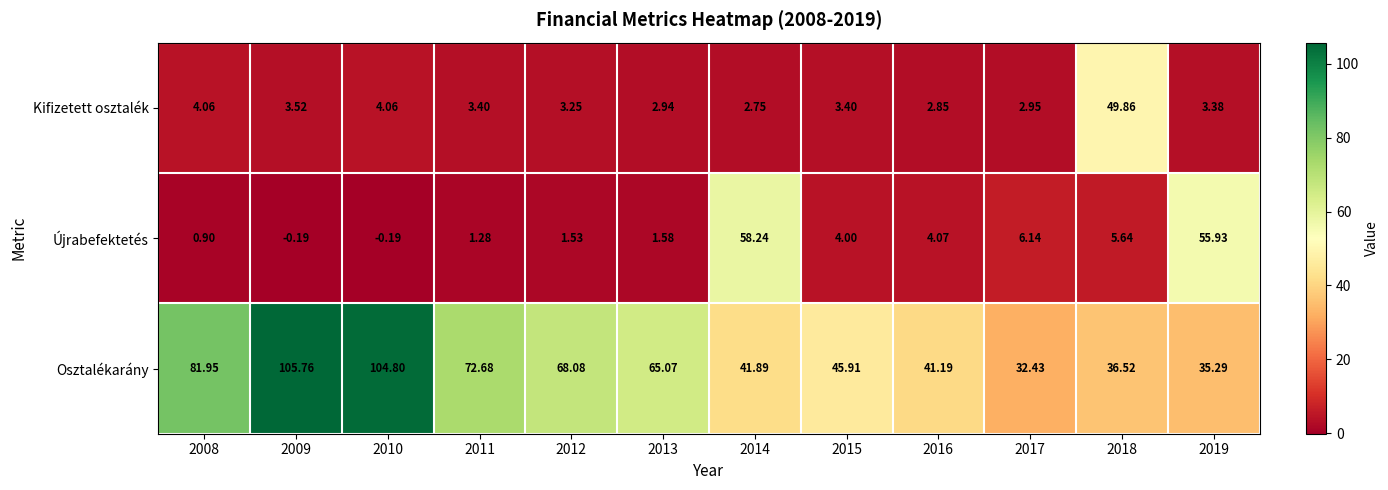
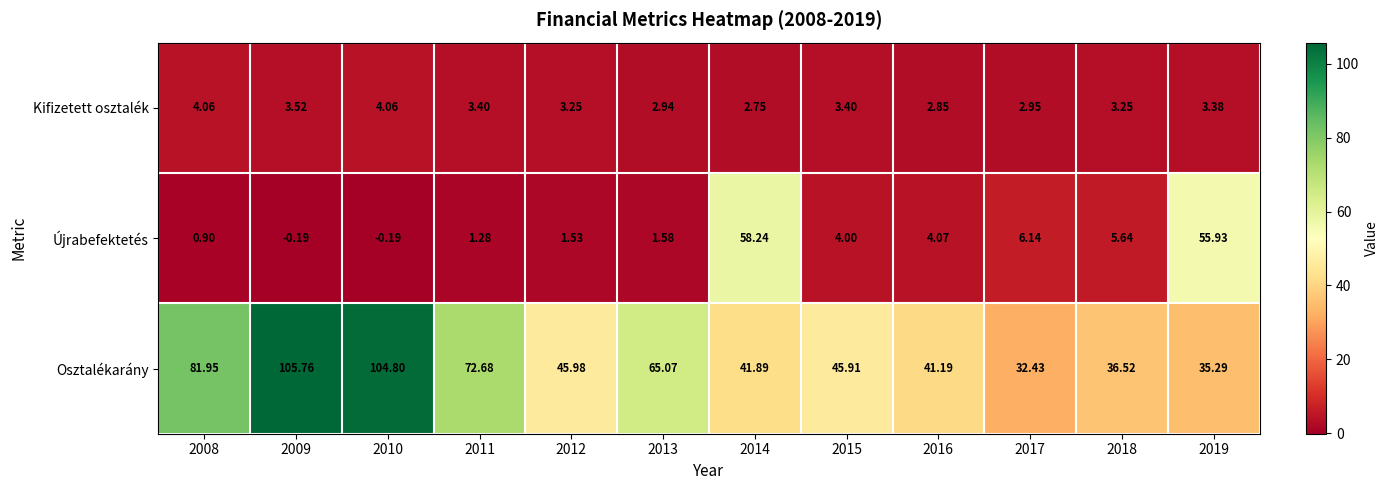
Kifizetett osztalék, 2018: 49.86 -> 3.25
Osztalékarány, 2012: 68.08 -> 45.98
